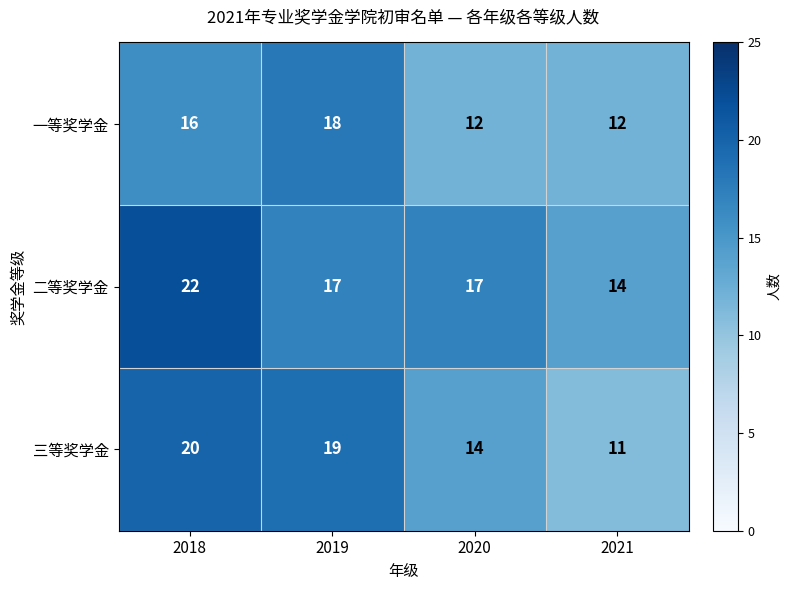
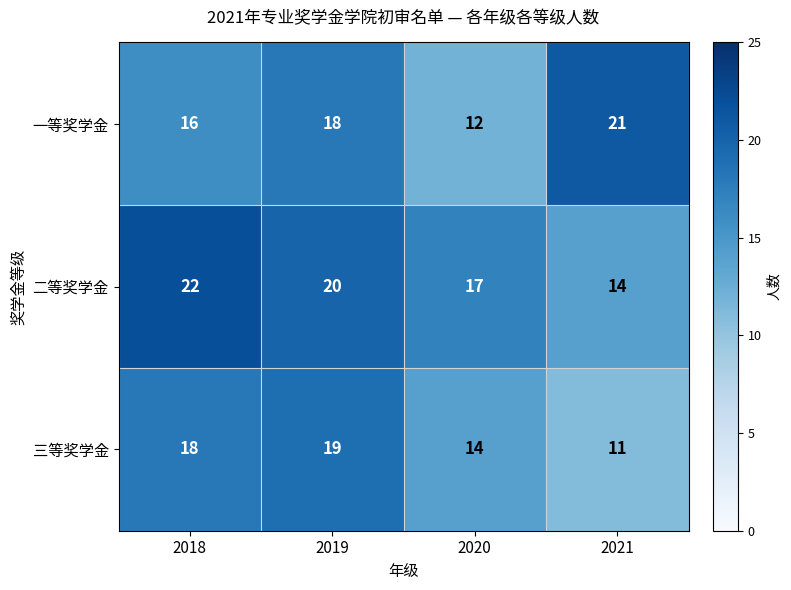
一等奖学金, 2021: 12 -> 21
二等奖学金, 2019: 17 -> 20
三等奖学金, 2018: 20 -> 18
